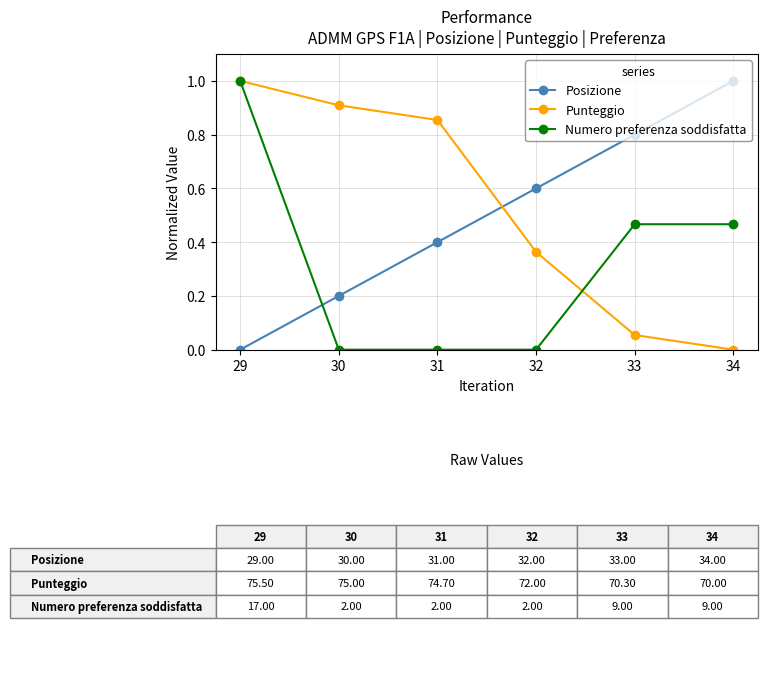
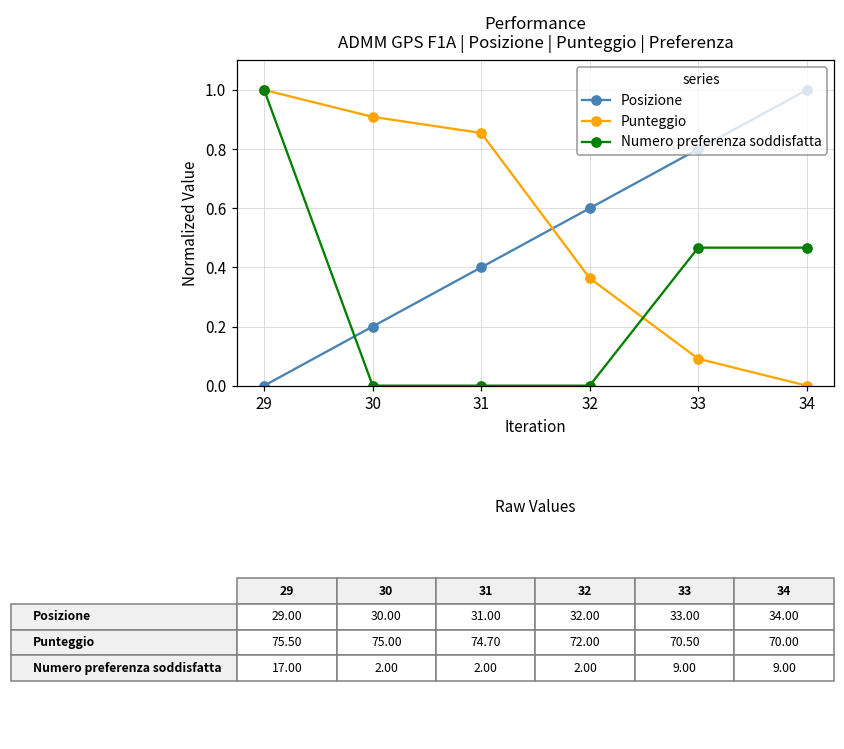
Punteggio, 33: 70.30 -> 70.50
